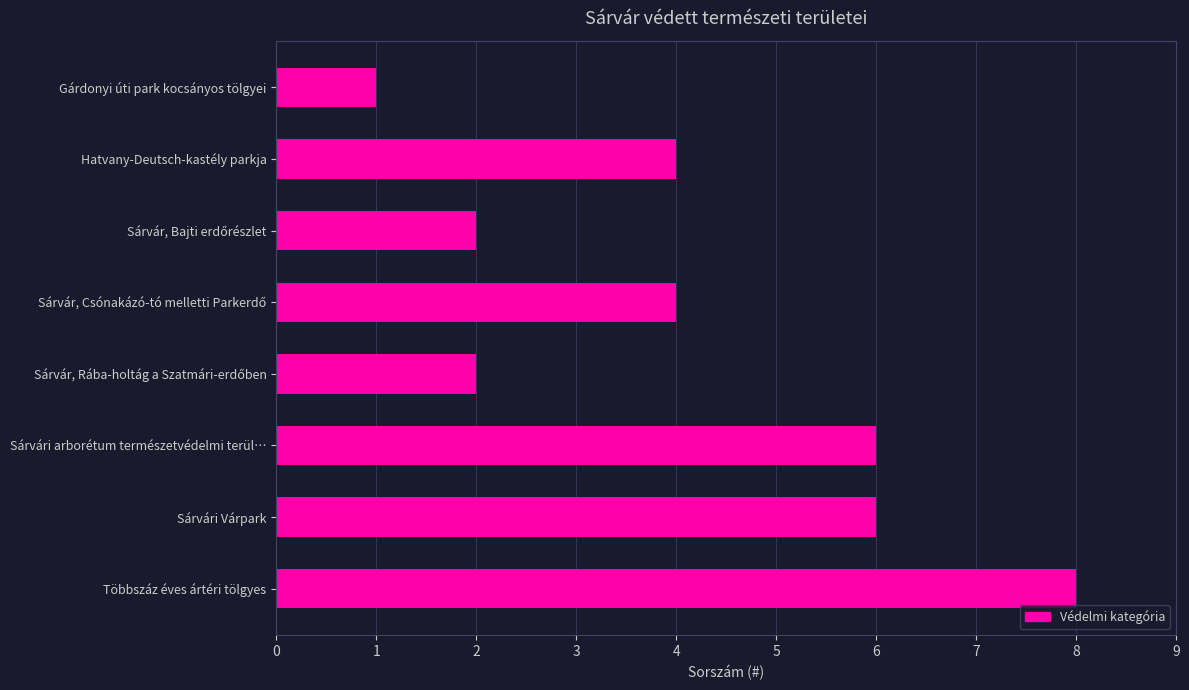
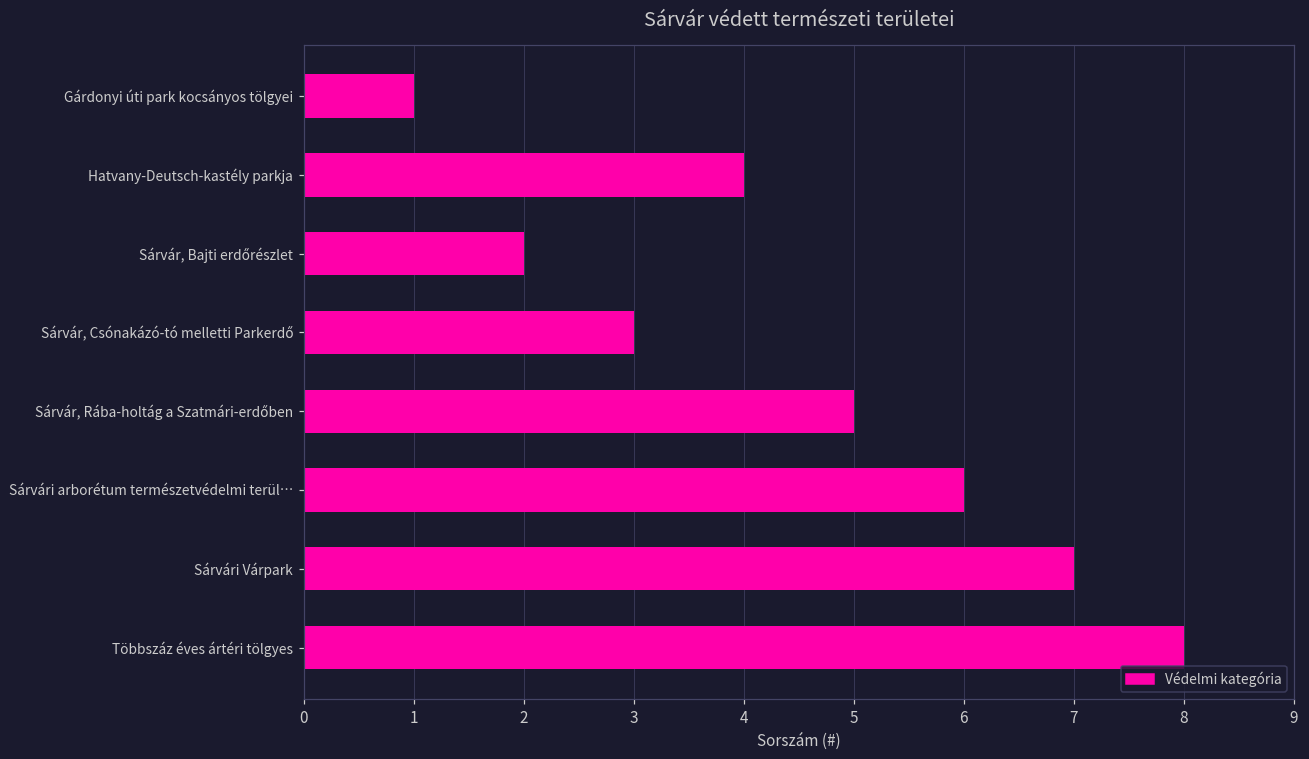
Sárvár, Csónakázó-tó melletti Parkerdő: 4 -> 3
Sárvár, Rába-holtág a Szatmári-erdőben: 2 -> 5
Sárvári Várpark: 6 -> 7
